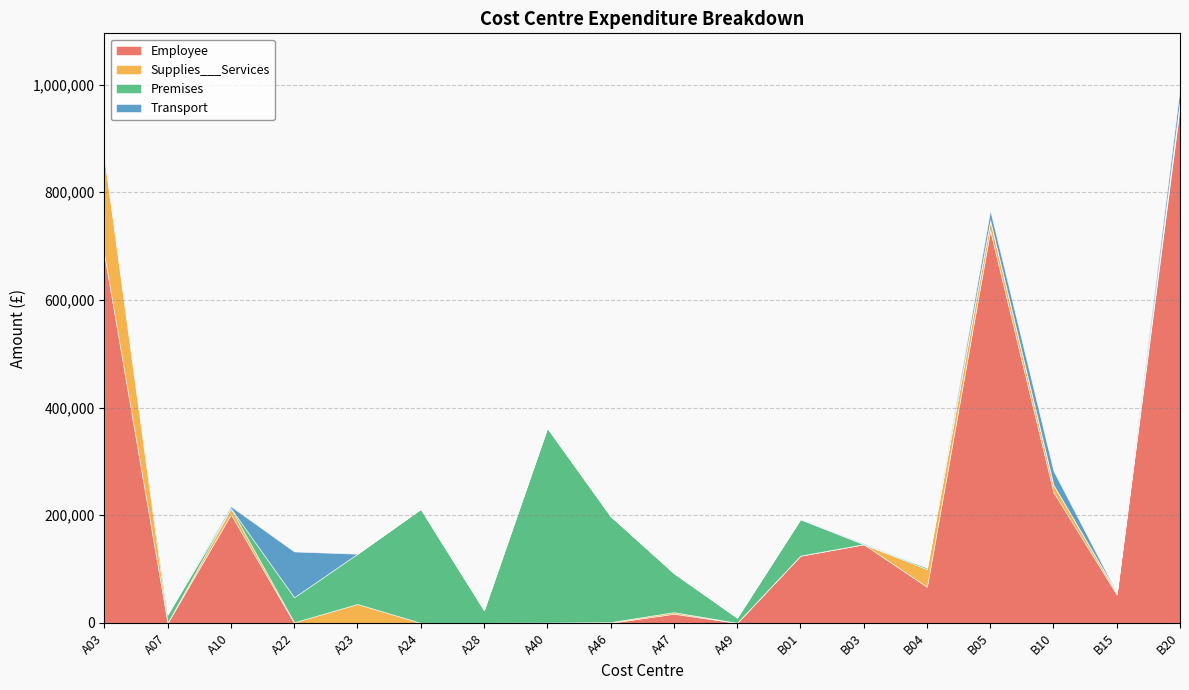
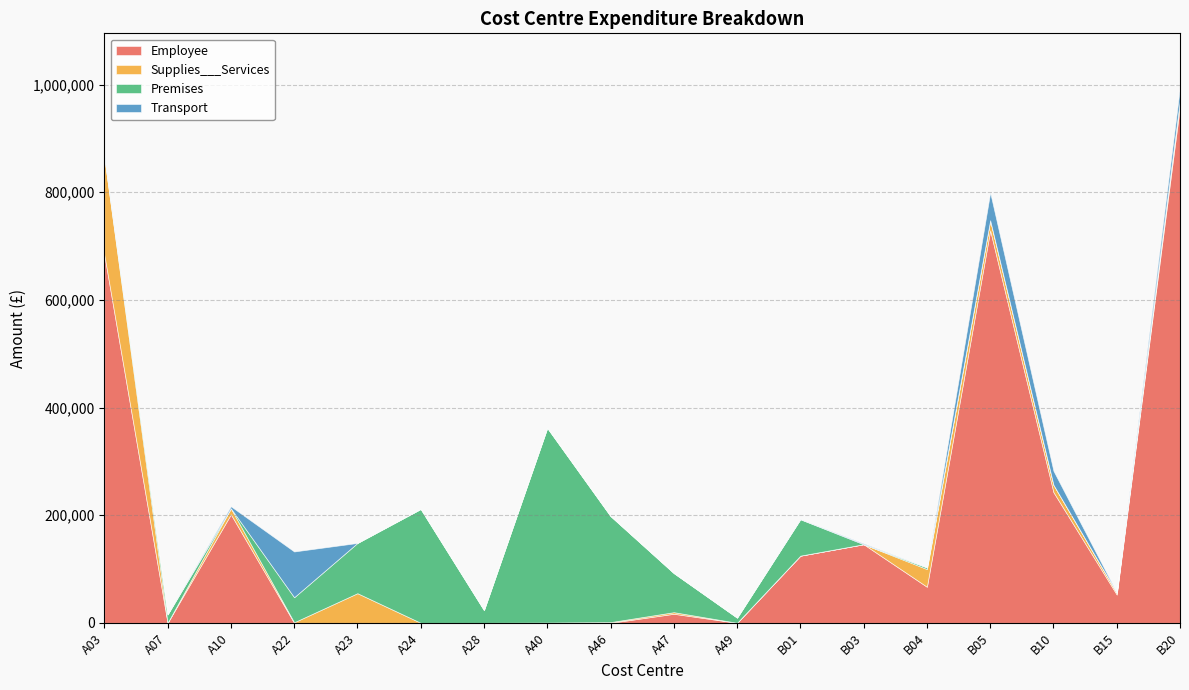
Supplies___Services, A23: 30,000 -> 60,000
Transport, B05: 20,000 -> 50,000
